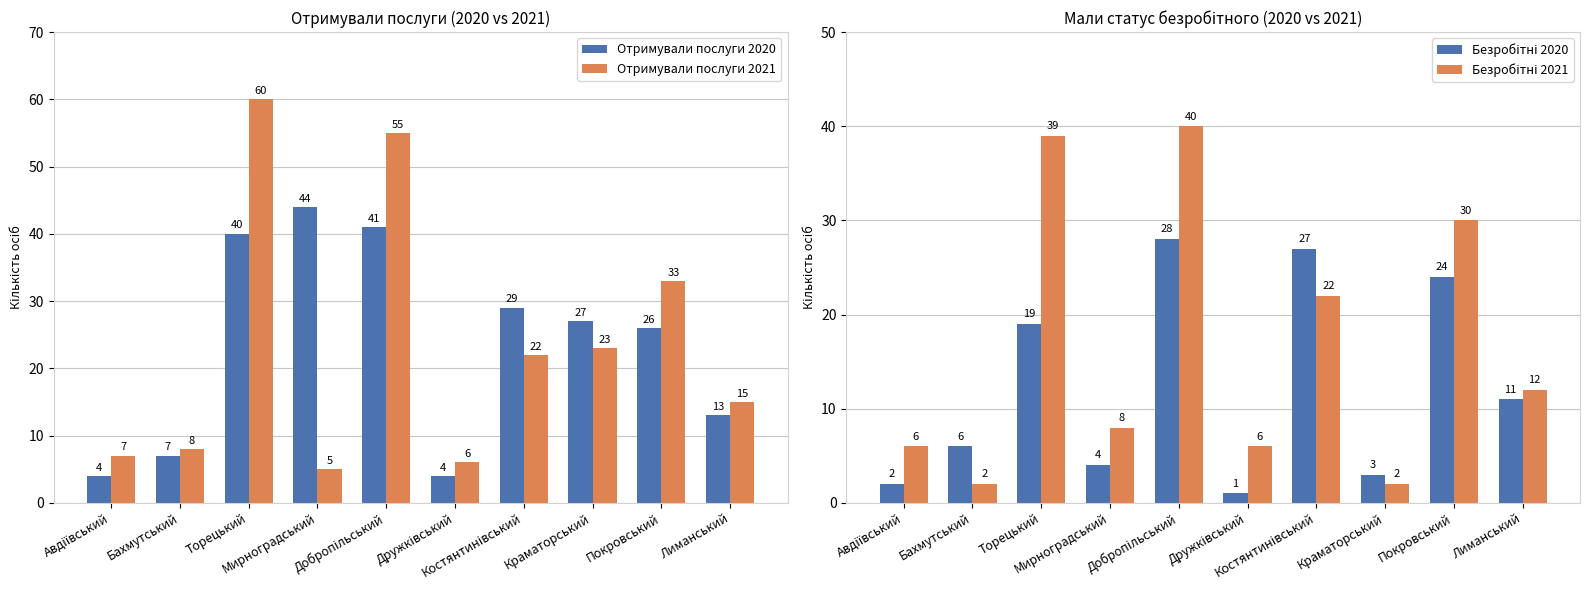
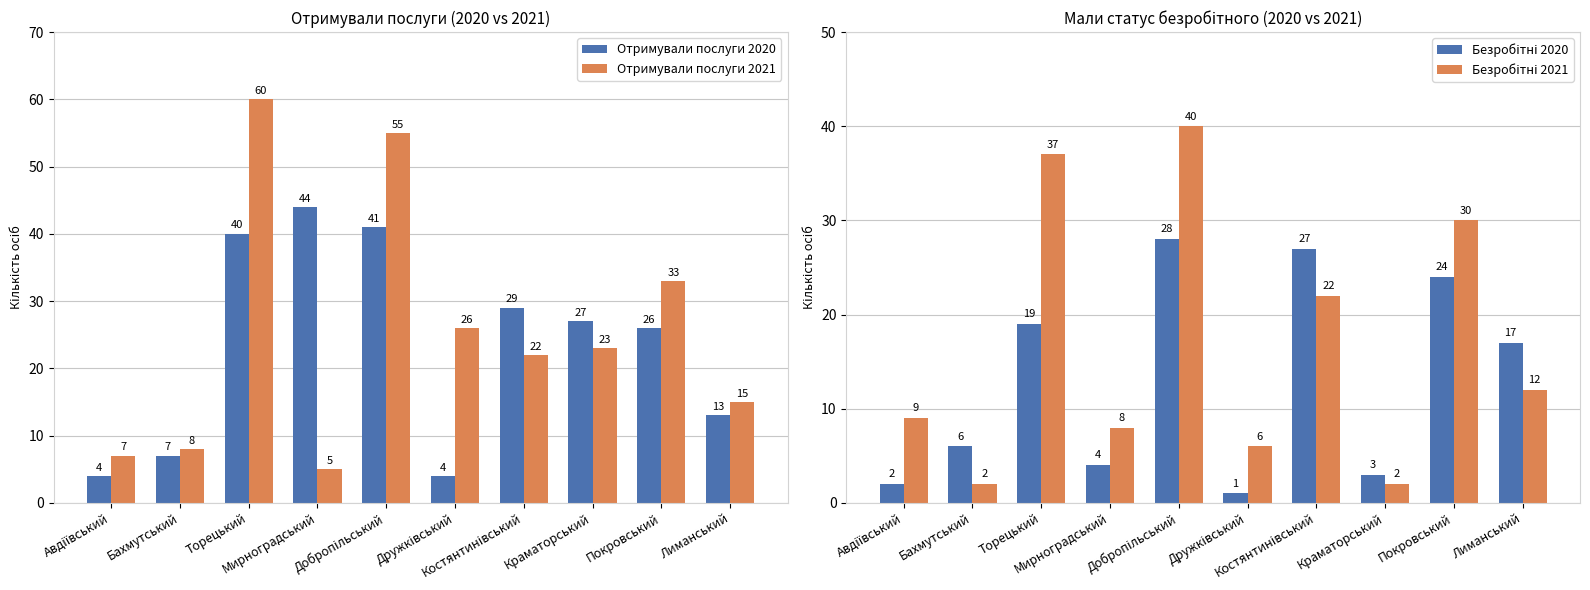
Отримували послуги (2020 vs 2021), Отримували послуги 2021, Дружківський: 6 -> 26
Мали статус безробітного (2020 vs 2021), Безробітні 2021, Авдіївський: 6 -> 9
Мали статус безробітного (2020 vs 2021), Безробітні 2021, Торецький: 39 -> 37
Мали статус безробітного (2020 vs 2021), Безробітні 2020, Лиманський: 11 -> 17
